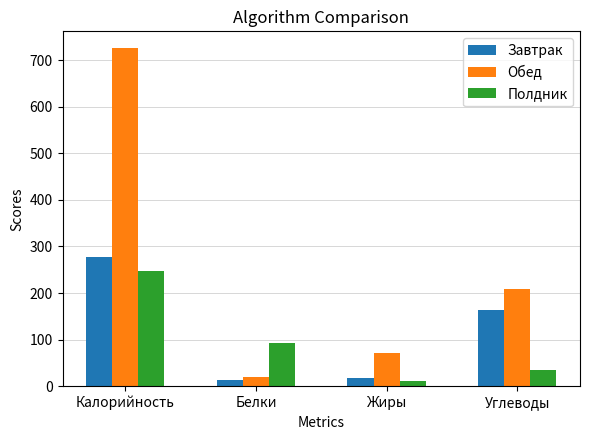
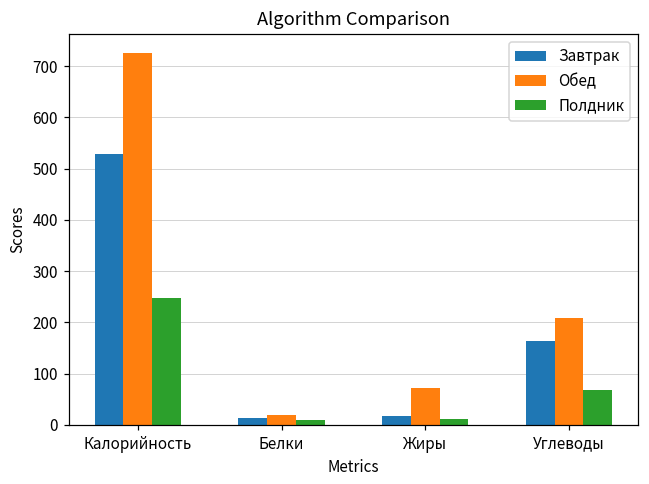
Завтрак, Калорийность: 280 -> 530
Полдник, Белки: 90 -> 10
Полдник, Углеводы: 40 -> 70
